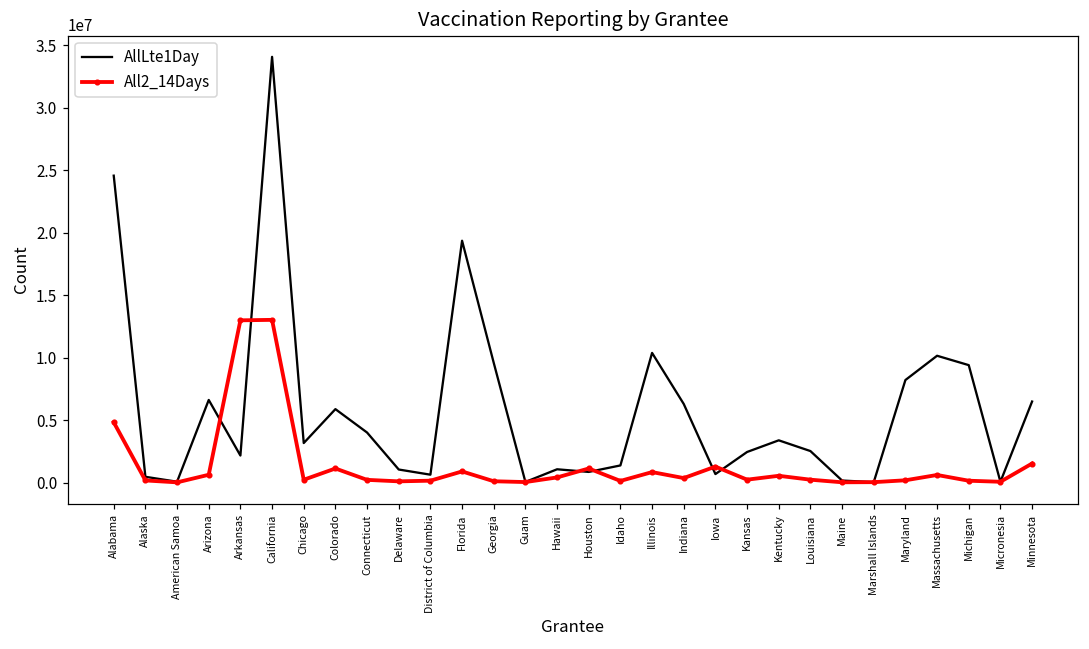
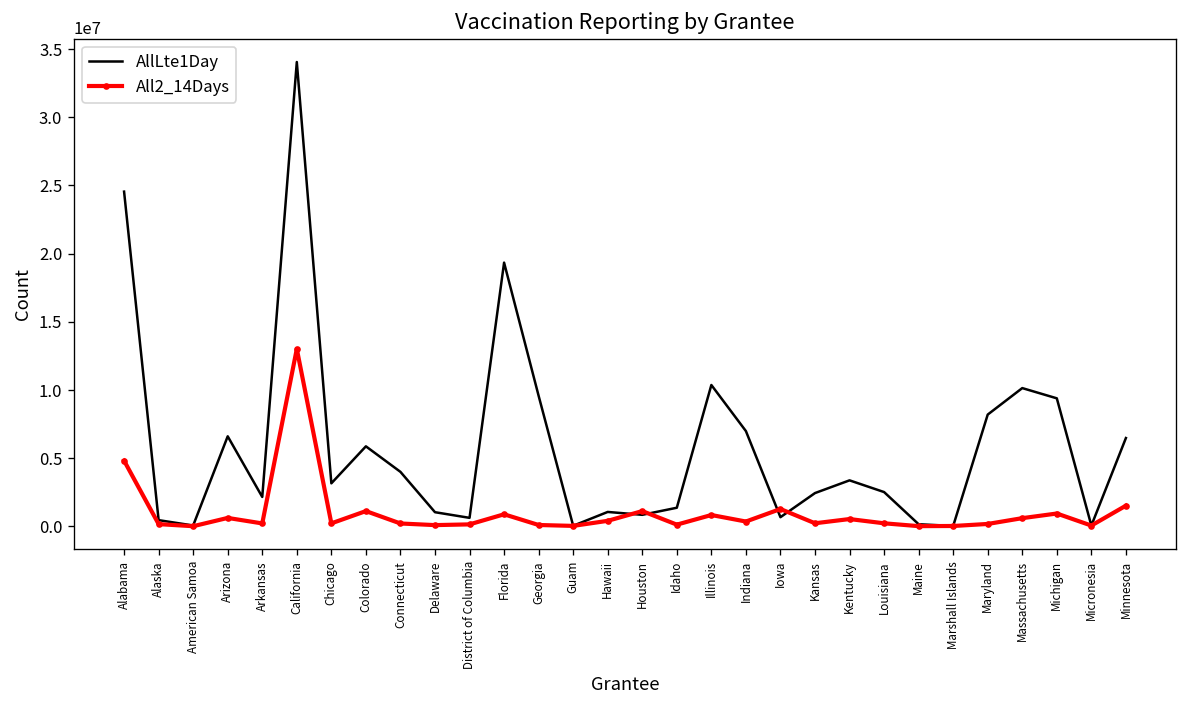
All2_14Days, Arkansas: 13000000 -> 200000
AllLte1Day, Indiana: 6300000 -> 7000000
All2_14Days, Michigan: 100000 -> 900000
